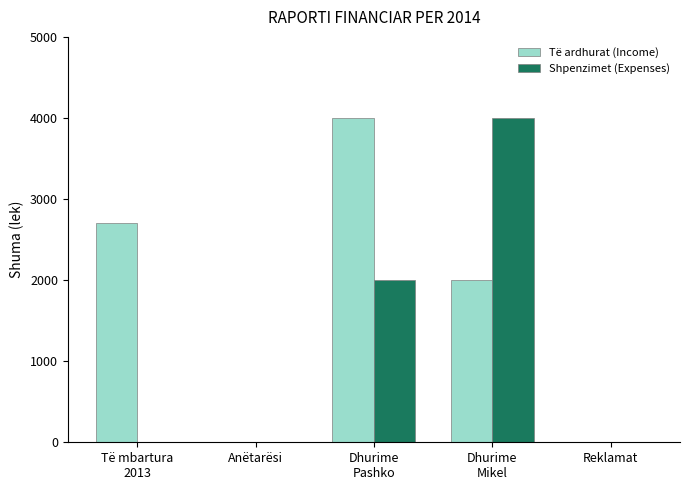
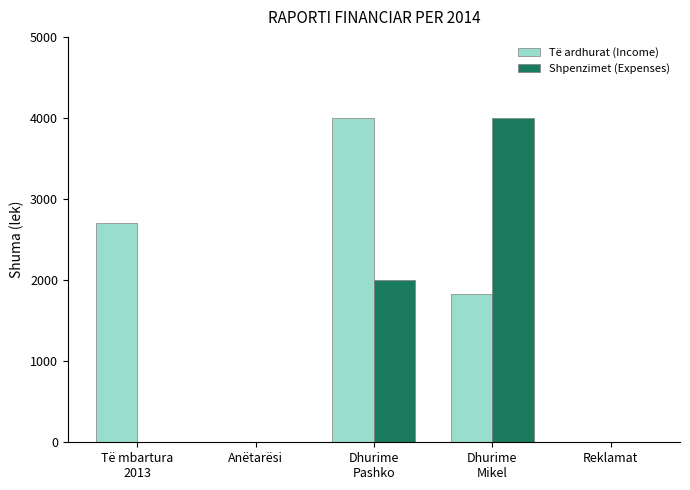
Të ardhurat (Income), Dhurime Mikel: 2000 -> 1800
